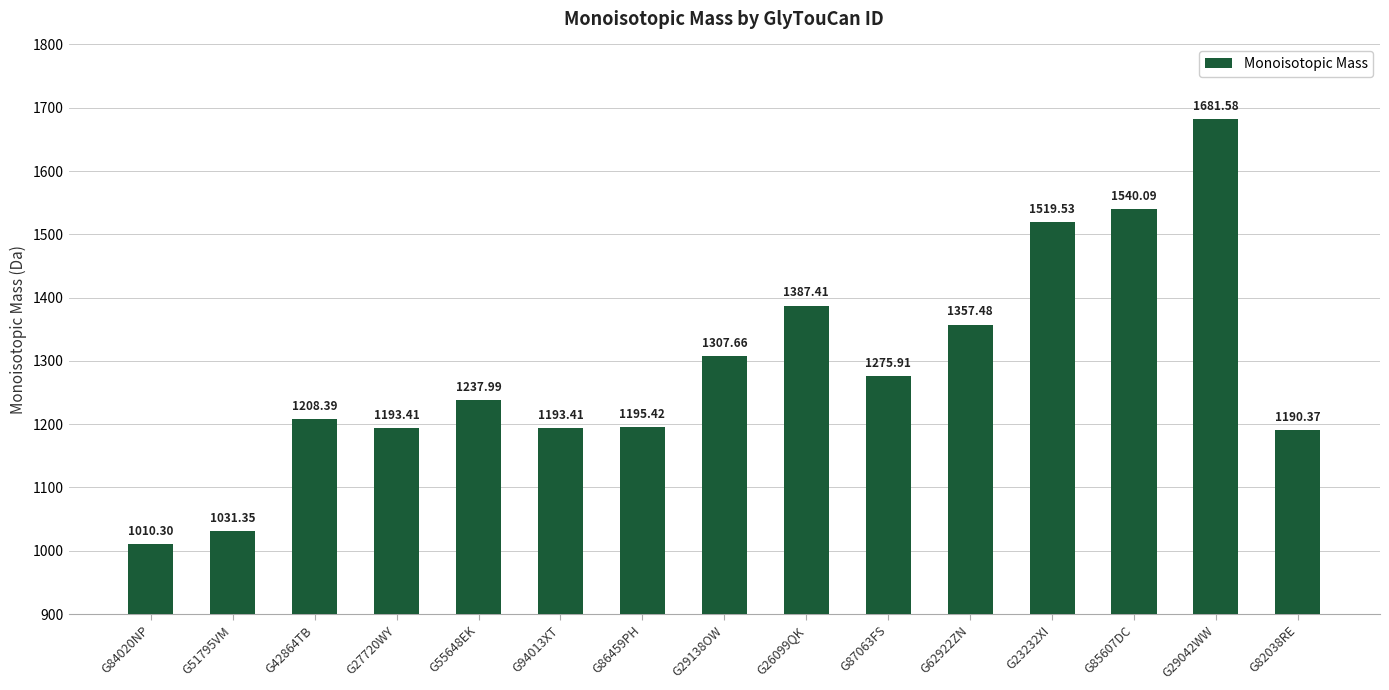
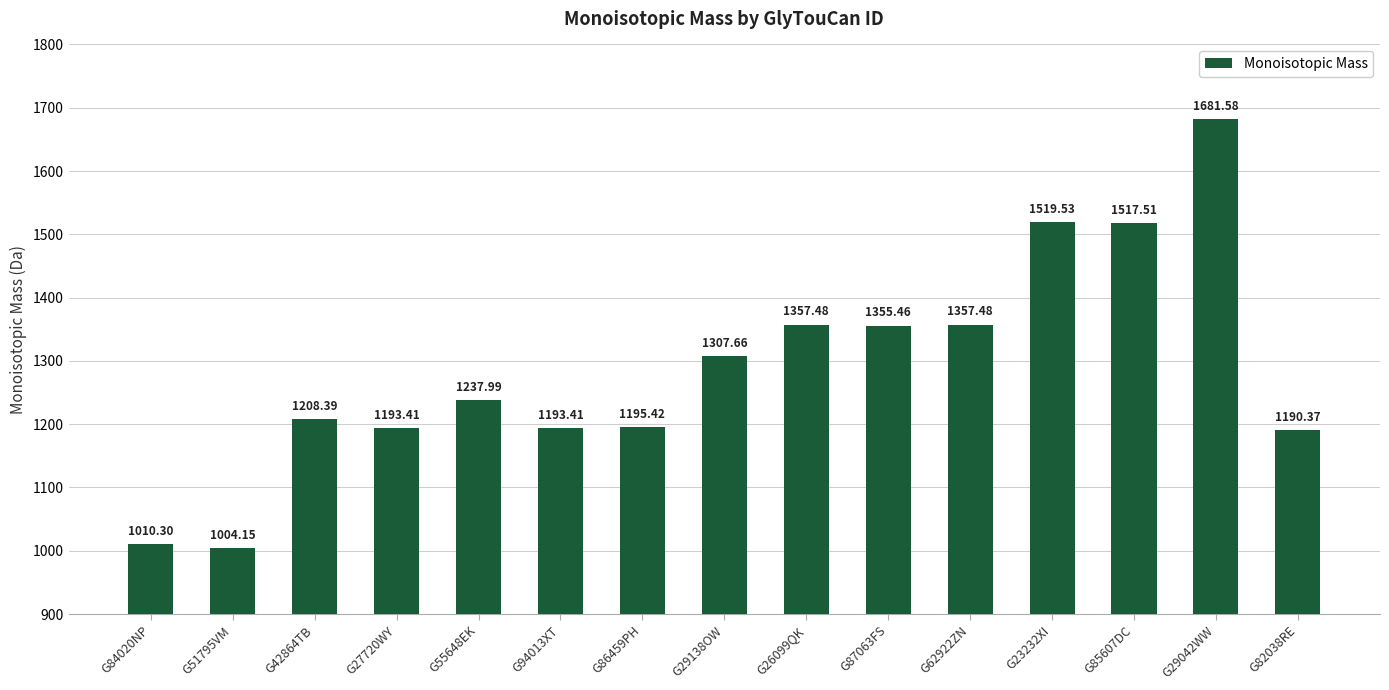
G51795VM: 1031.35 -> 1004.15
G26099QK: 1387.41 -> 1357.48
G87063FS: 1275.91 -> 1355.46
G85607DC: 1540.09 -> 1517.51
